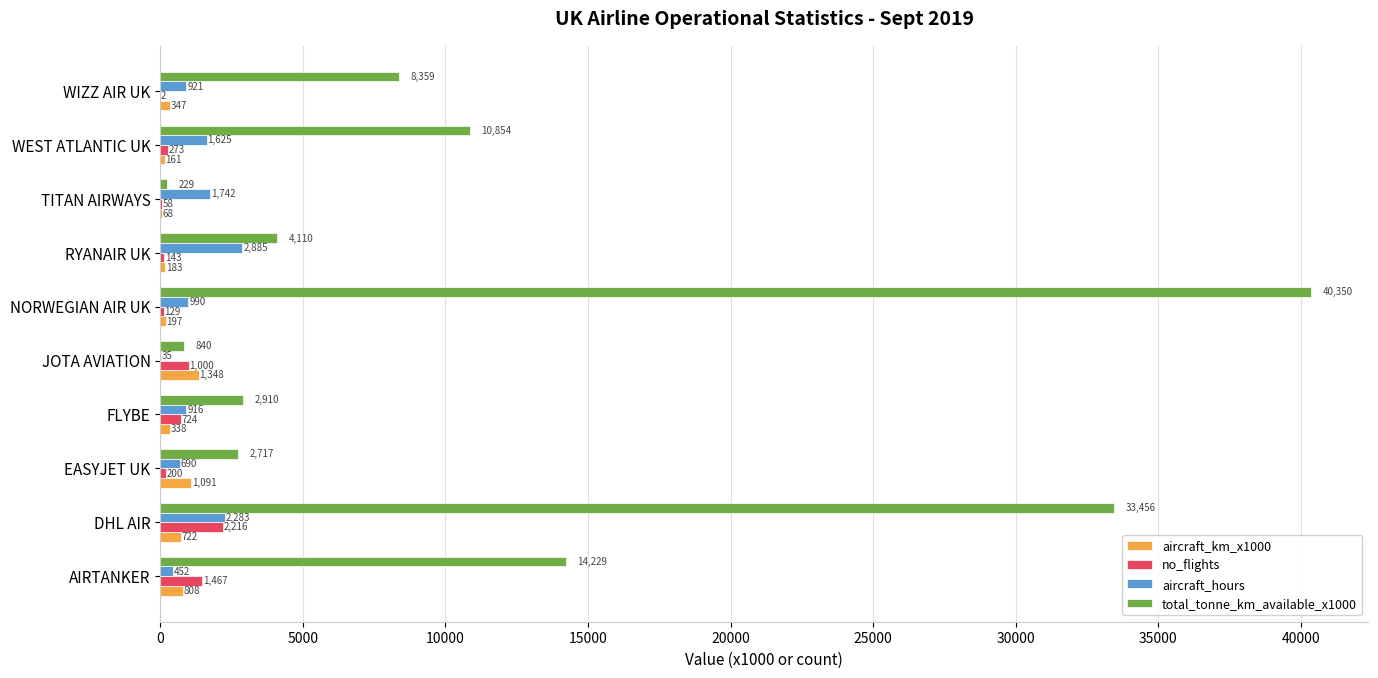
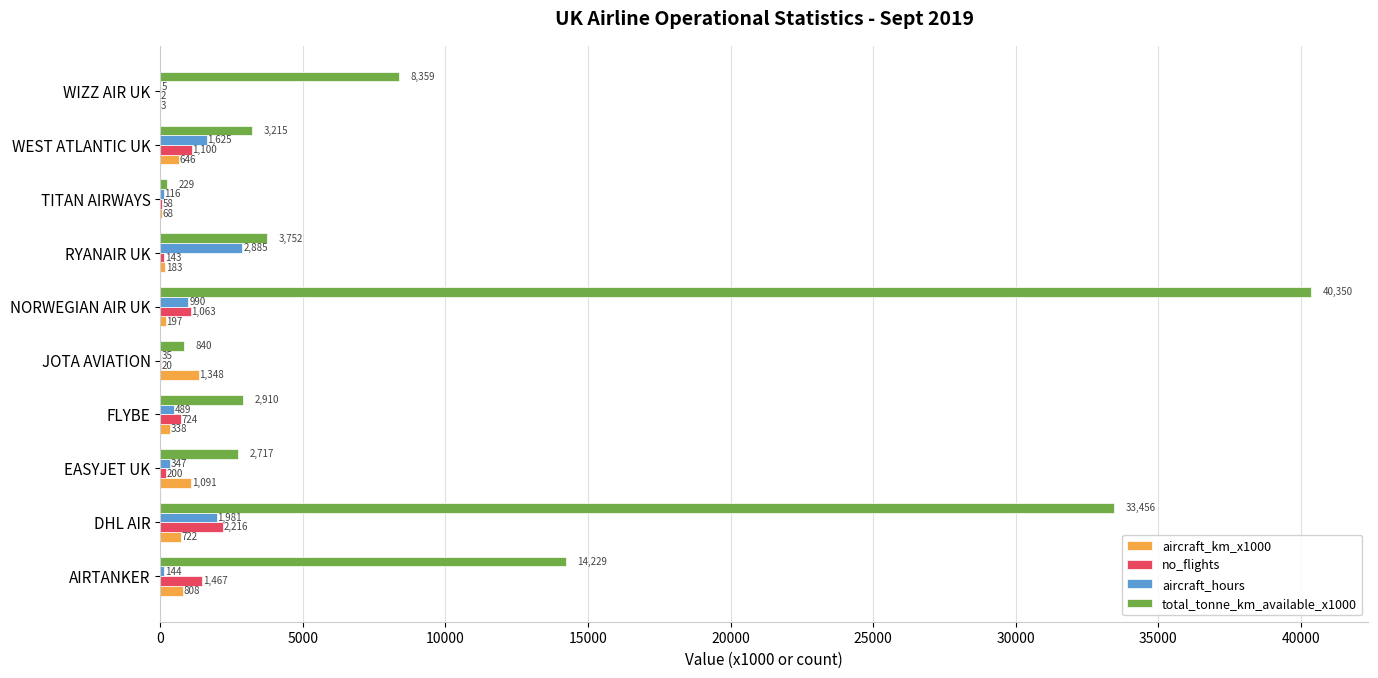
aircraft_hours, WIZZ AIR UK: 921 -> 5
aircraft_km_x1000, WIZZ AIR UK: 347 -> 3
total_tonne_km_available_x1000, WEST ATLANTIC UK: 10,854 -> 3,215
no_flights, WEST ATLANTIC UK: 273 -> 1,100
aircraft_km_x1000, WEST ATLANTIC UK: 161 -> 646
aircraft_hours, TITAN AIRWAYS: 1,742 -> 116
total_tonne_km_available_x1000, RYANAIR UK: 4,110 -> 3,752
no_flights, NORWEGIAN AIR UK: 129 -> 1,063
no_flights, JOTA AVIATION: 1,000 -> 20
aircraft_hours, FLYBE: 916 -> 489
aircraft_hours, EASYJET UK: 690 -> 347
aircraft_hours, DHL AIR: 2,283 -> 1,981
aircraft_hours, AIRTANKER: 452 -> 144
